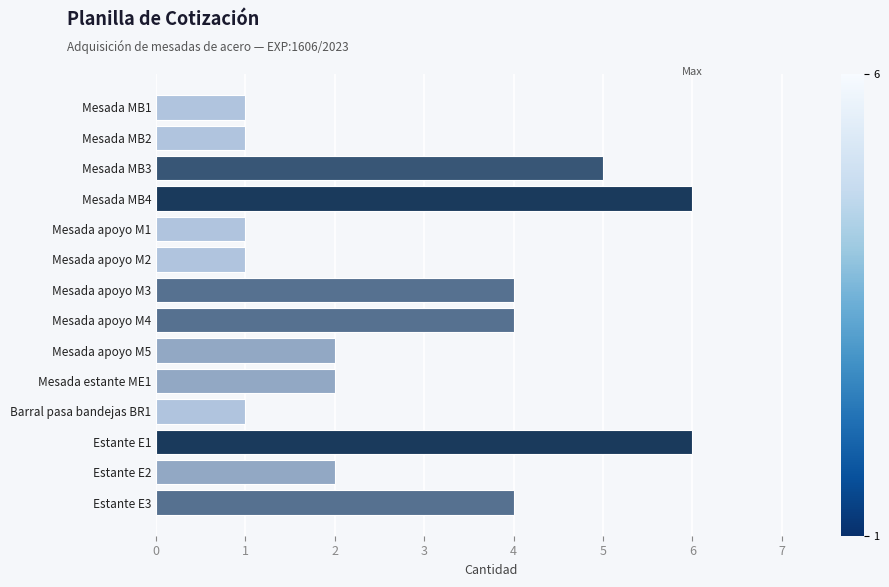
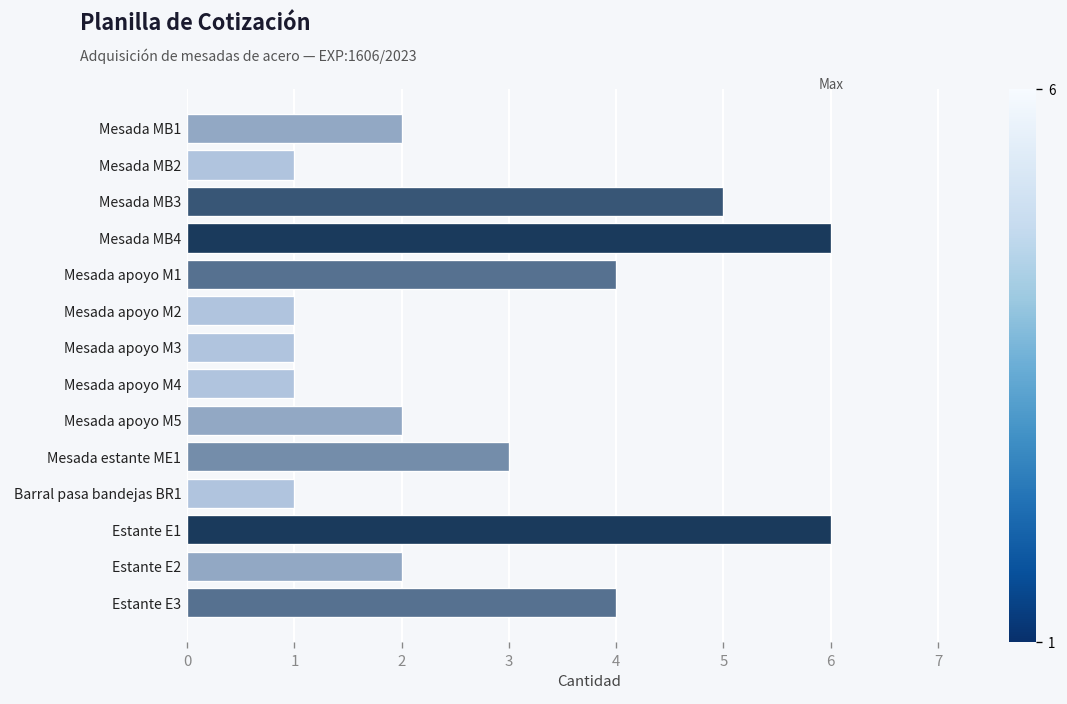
Mesada MB1: 1 -> 2
Mesada apoyo M1: 1 -> 4
Mesada apoyo M3: 4 -> 1
Mesada apoyo M4: 4 -> 1
Mesada estante ME1: 2 -> 3
